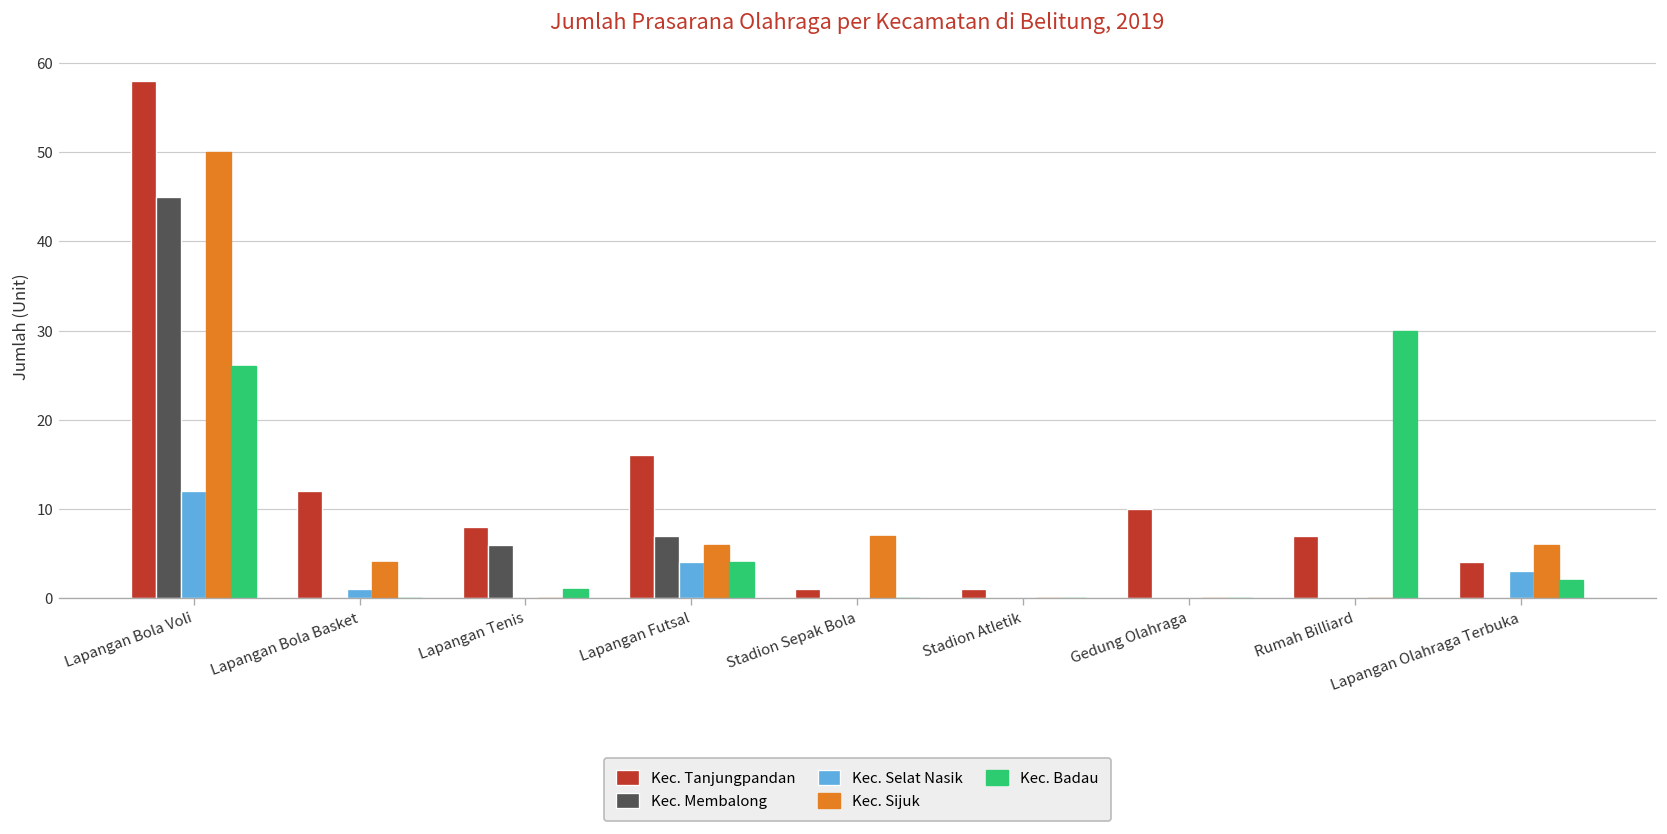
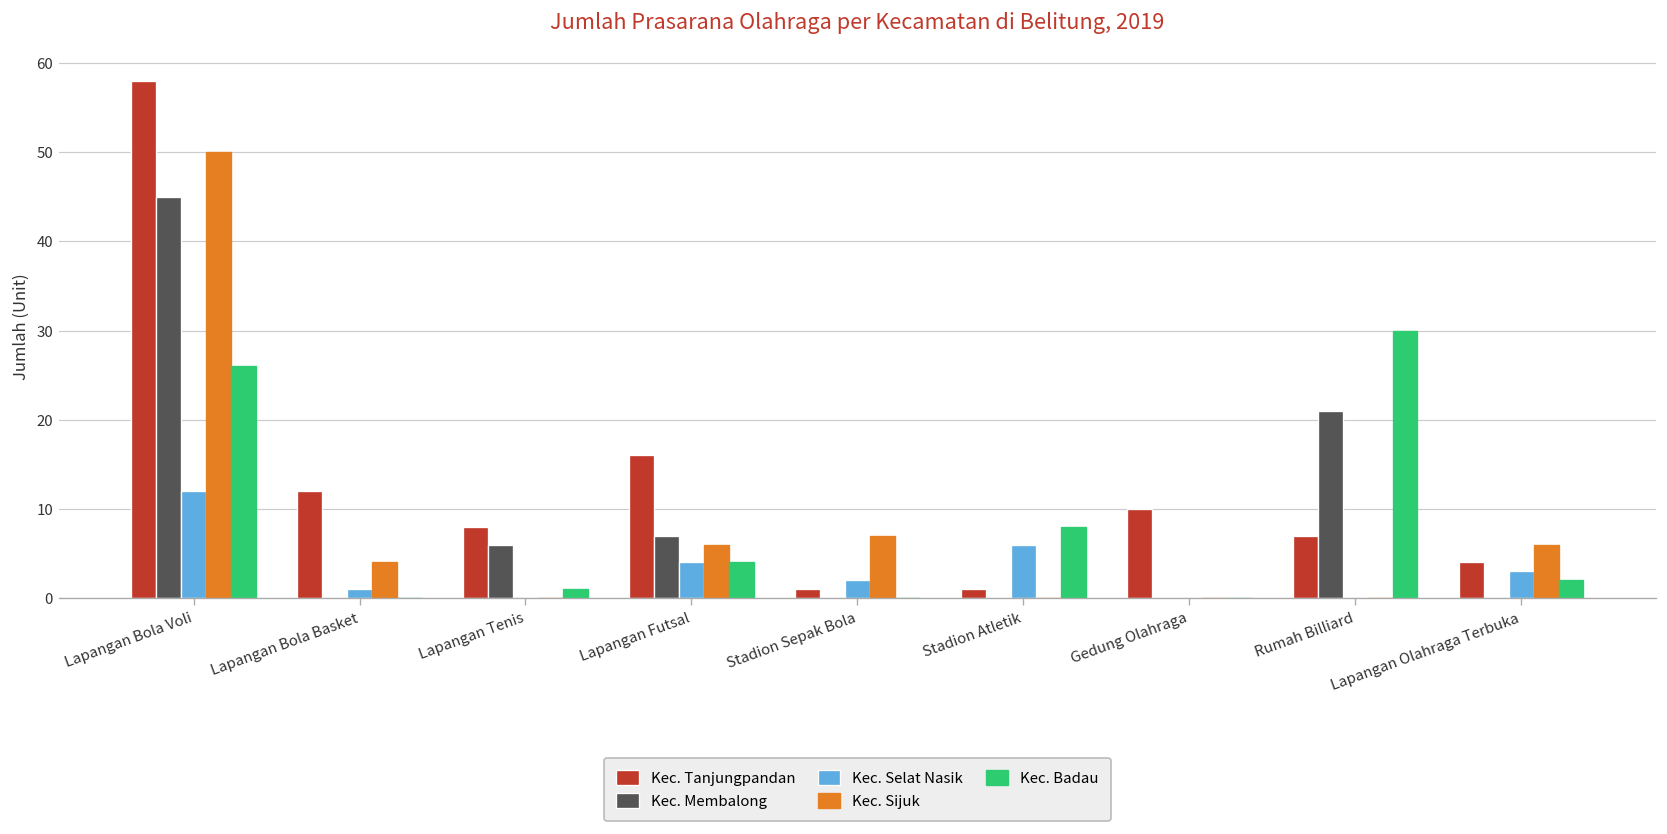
Kec. Selat Nasik, Stadion Sepak Bola: 0 -> 2
Kec. Selat Nasik, Stadion Atletik: 0 -> 6
Kec. Badau, Stadion Atletik: 0 -> 8
Kec. Membalong, Rumah Billiard: 0 -> 21
